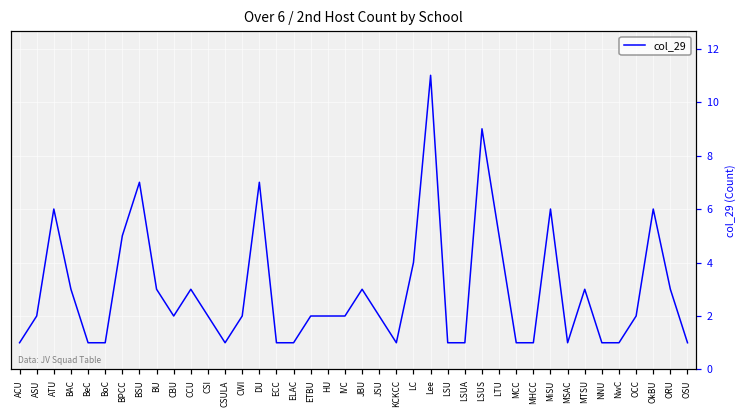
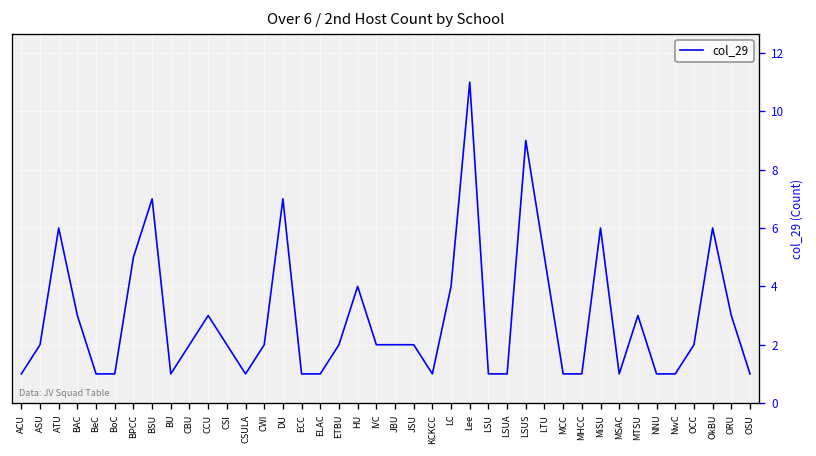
BU: 3 -> 1
HU: 2 -> 4
JBU: 3 -> 2
